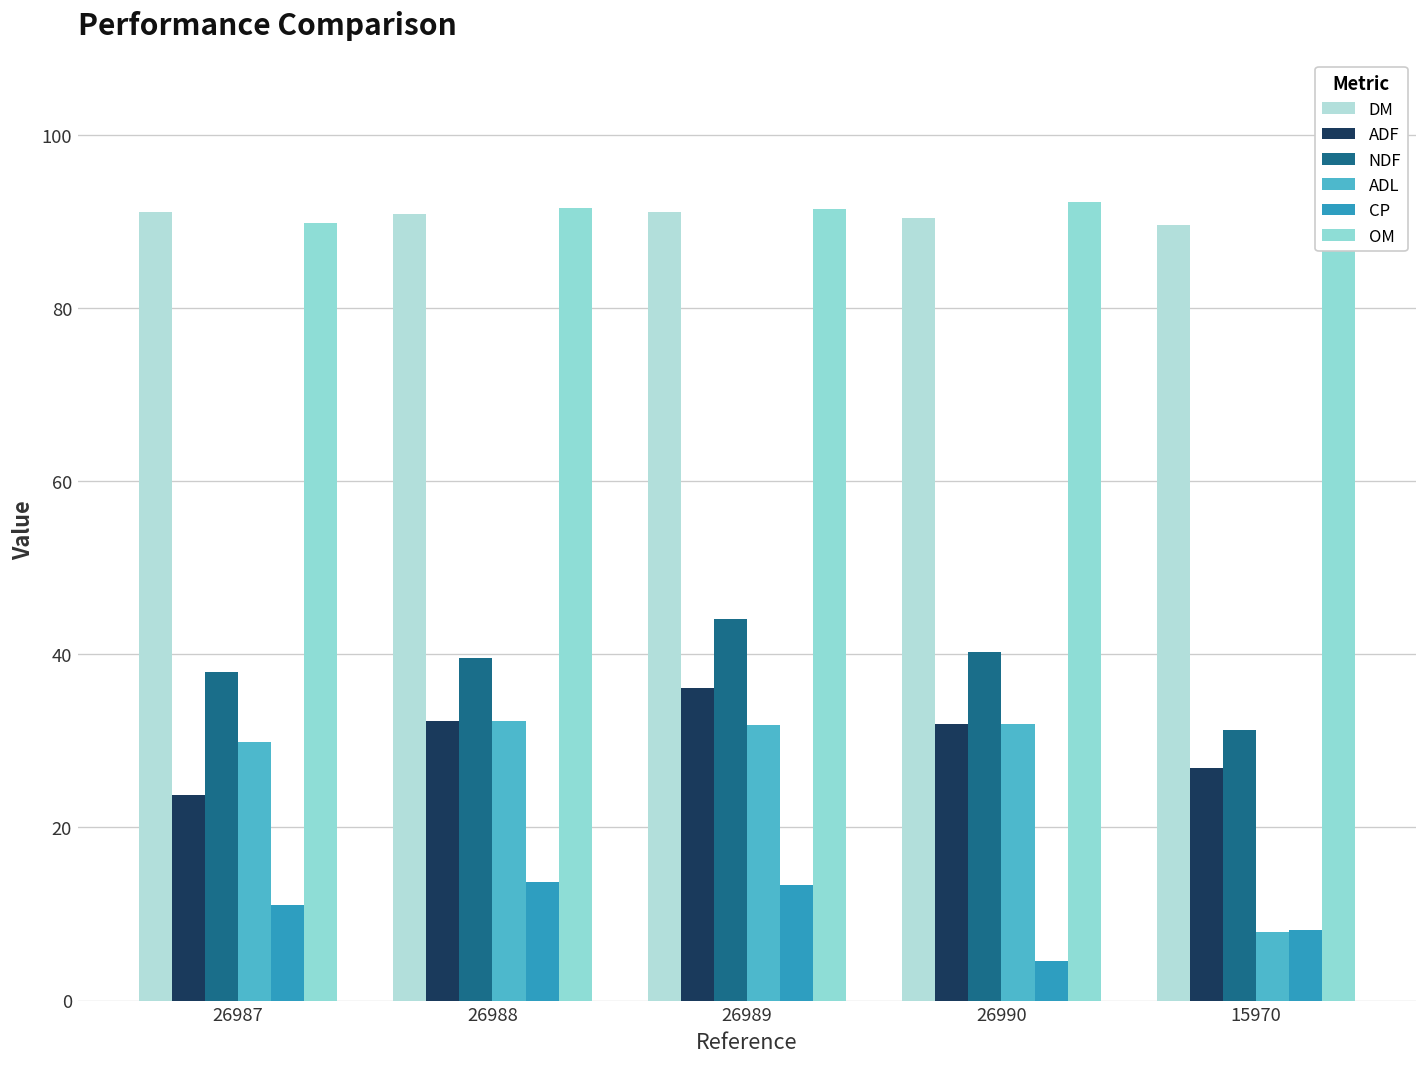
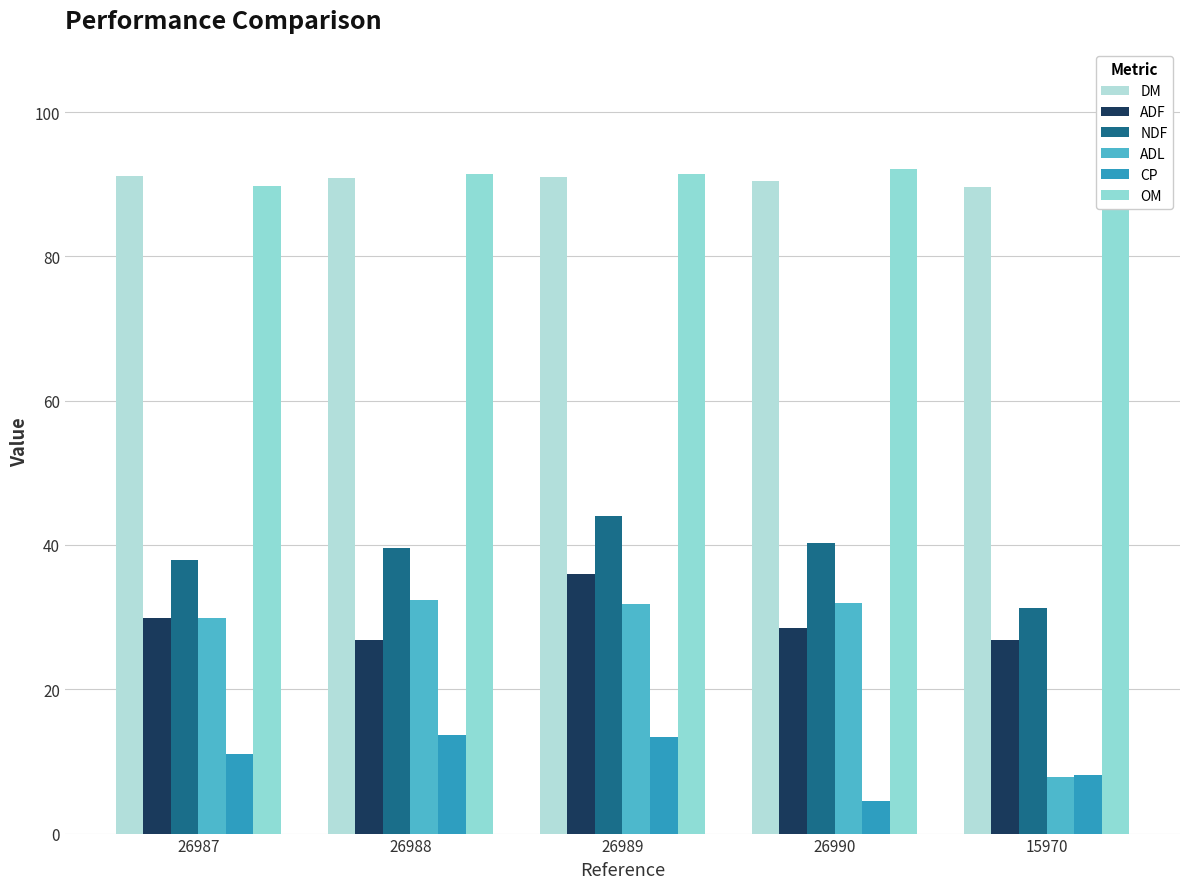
ADF, 26987: 24 -> 30
ADF, 26988: 32 -> 27
ADF, 26990: 32 -> 29
